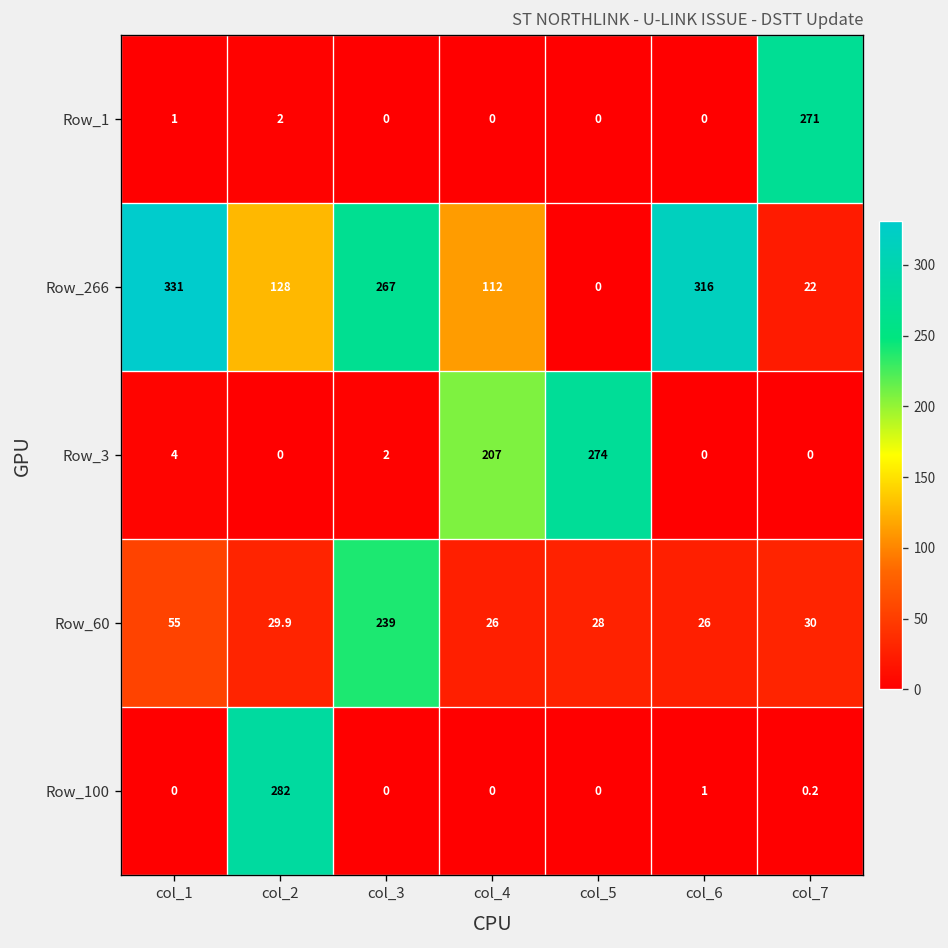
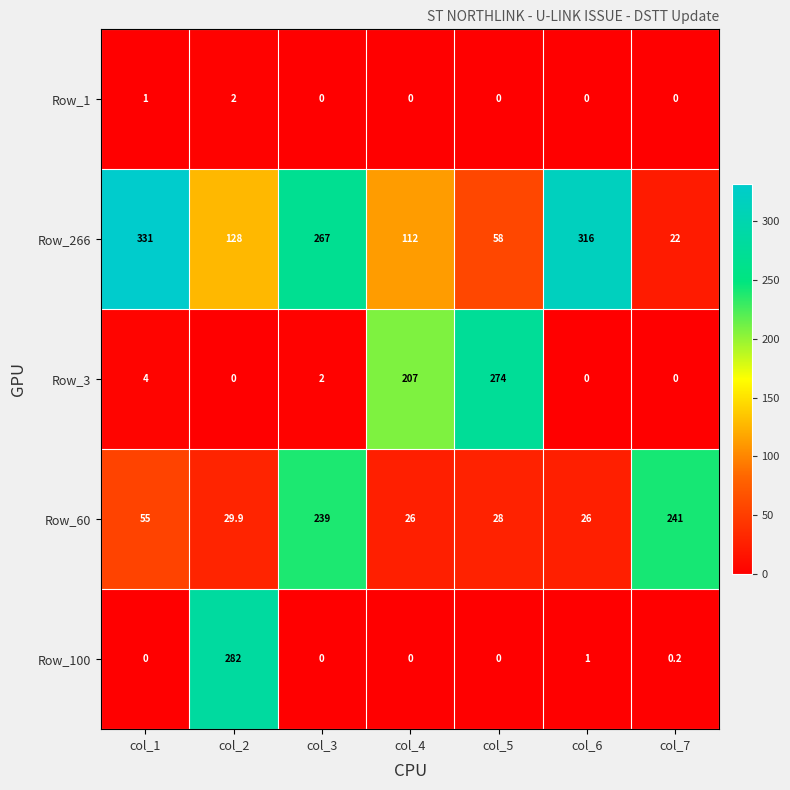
Row_1, col_7: 271 -> 0
Row_266, col_5: 0 -> 58
Row_60, col_7: 30 -> 241
